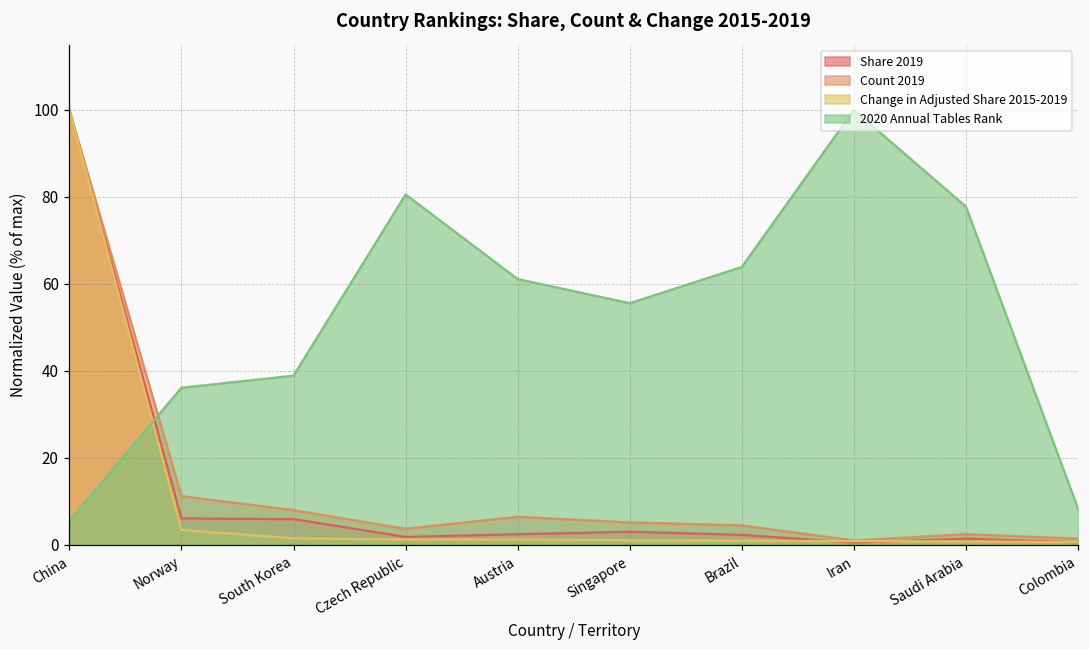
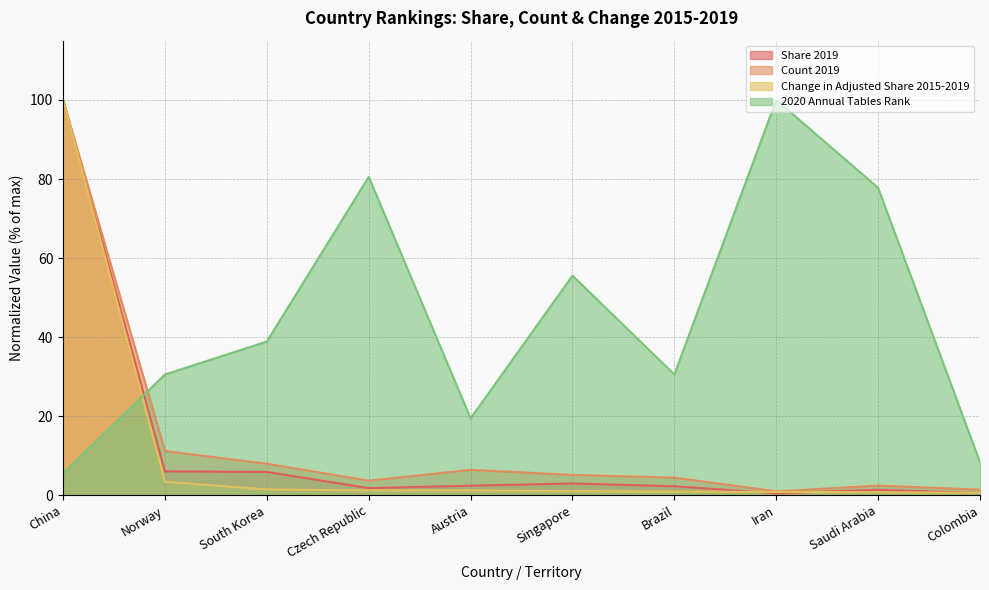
2020 Annual Tables Rank, Norway: 36 -> 31
2020 Annual Tables Rank, Austria: 61 -> 19
2020 Annual Tables Rank, Brazil: 64 -> 31
